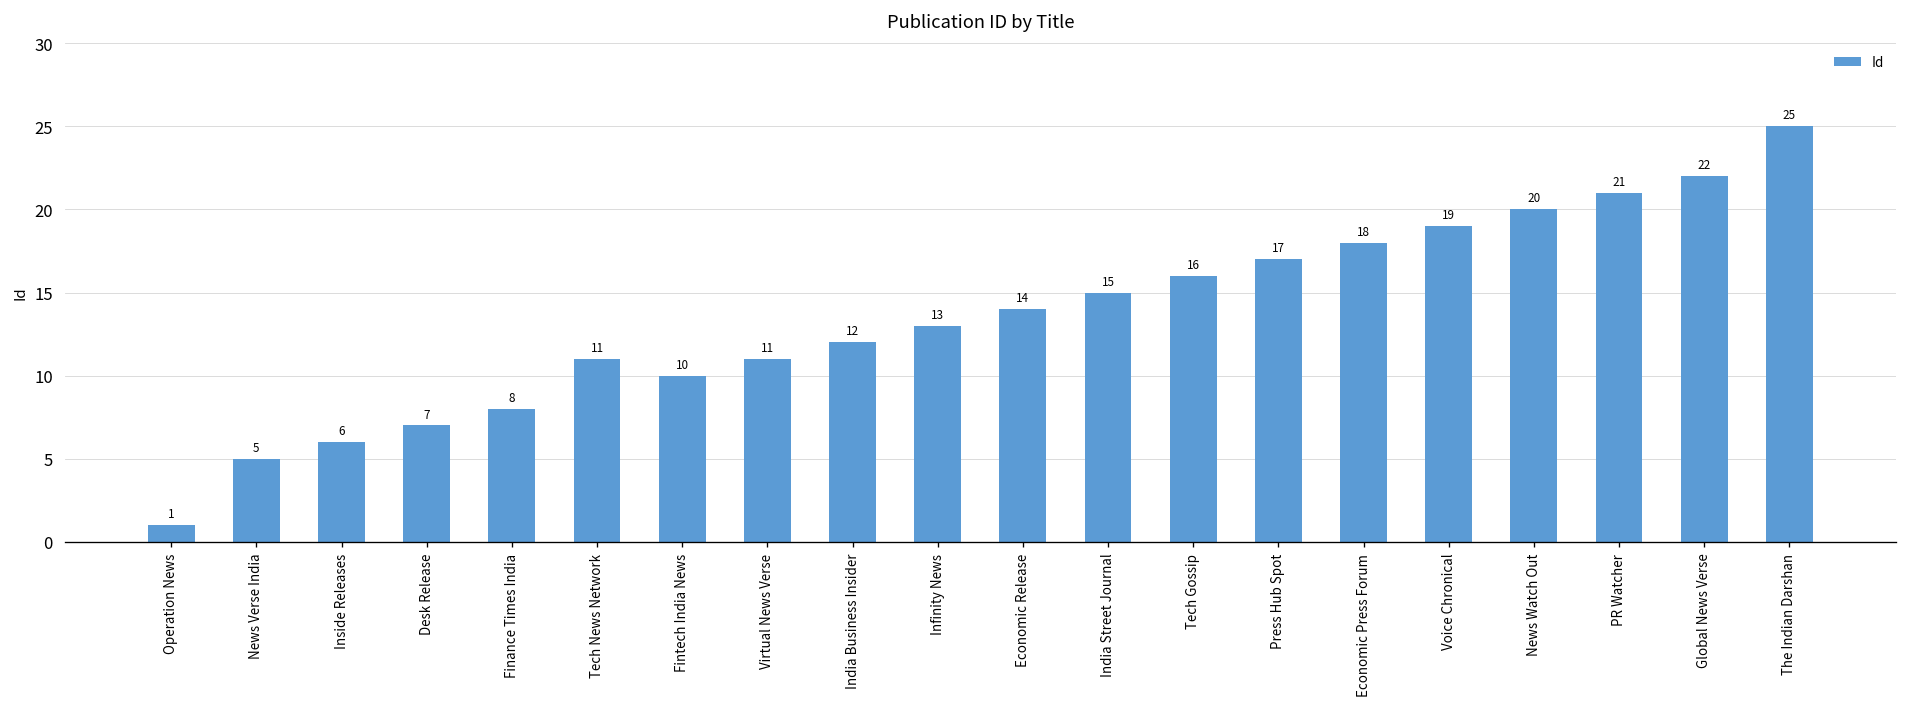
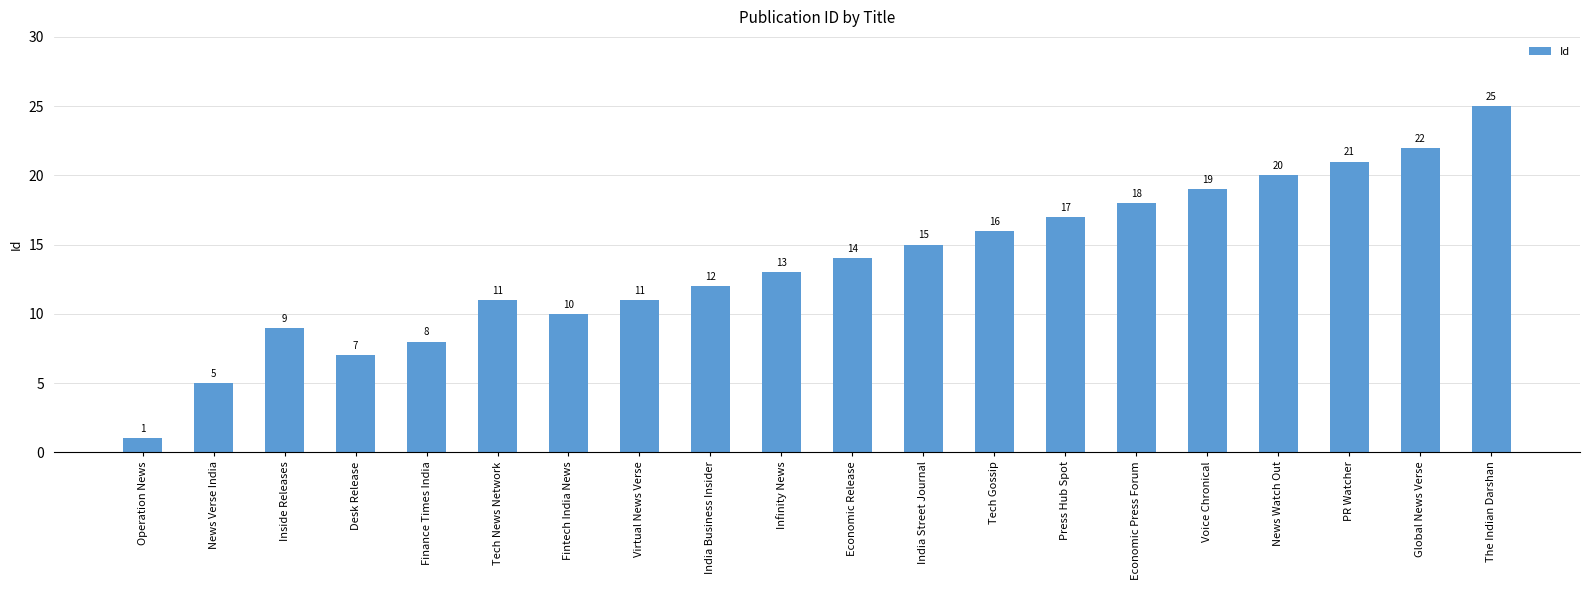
Inside Releases: 6 -> 9
